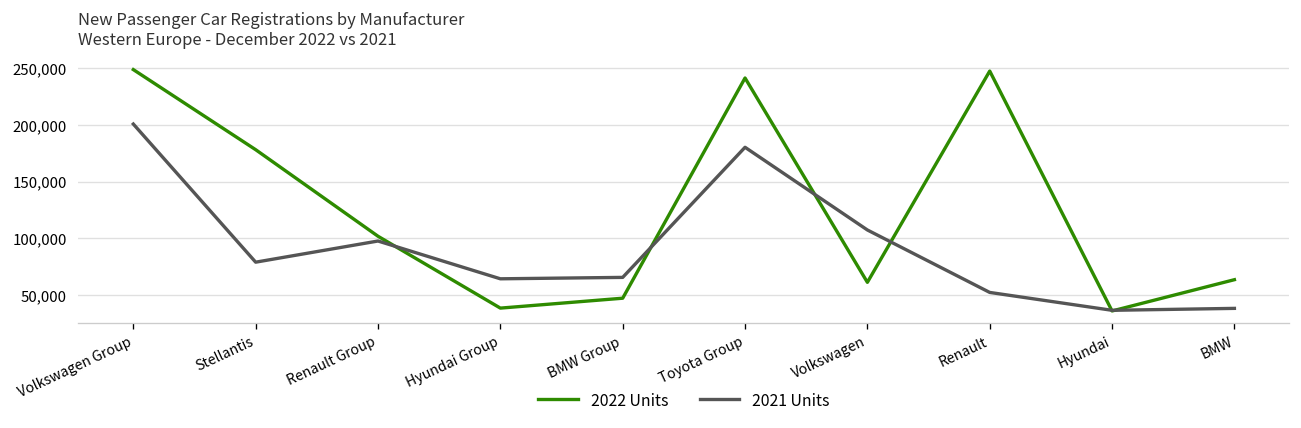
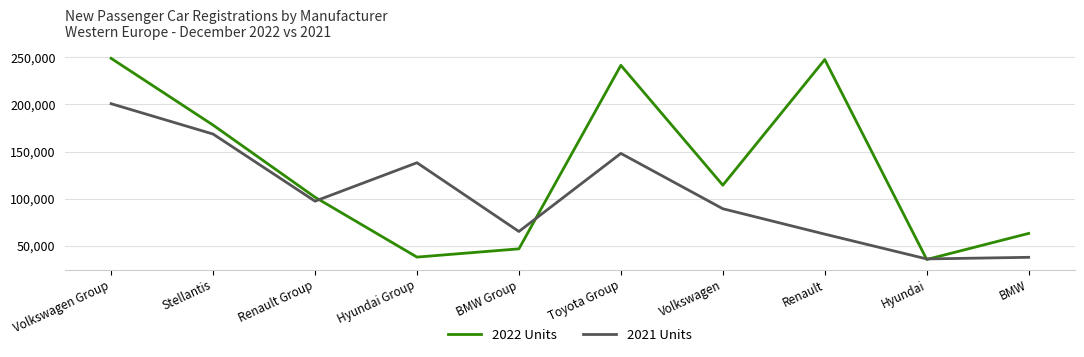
2021 Units, Stellantis: 80,000 -> 170,000
2021 Units, Hyundai Group: 60,000 -> 140,000
2021 Units, Toyota Group: 180,000 -> 150,000
2022 Units, Volkswagen: 60,000 -> 110,000
2021 Units, Volkswagen: 110,000 -> 90,000
2021 Units, Renault: 50,000 -> 60,000
